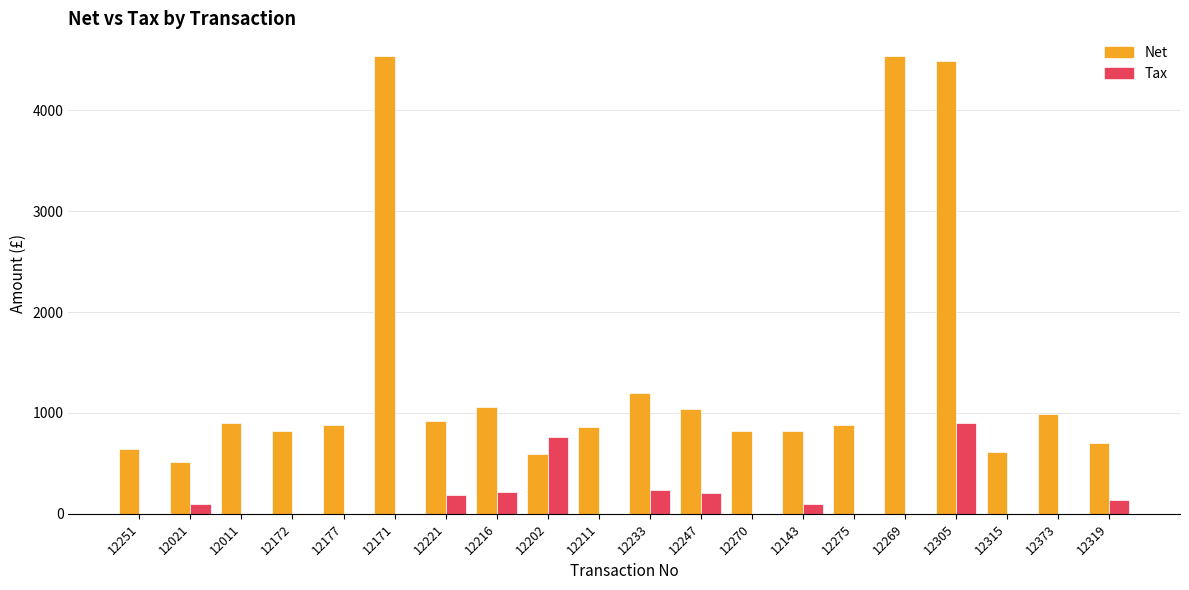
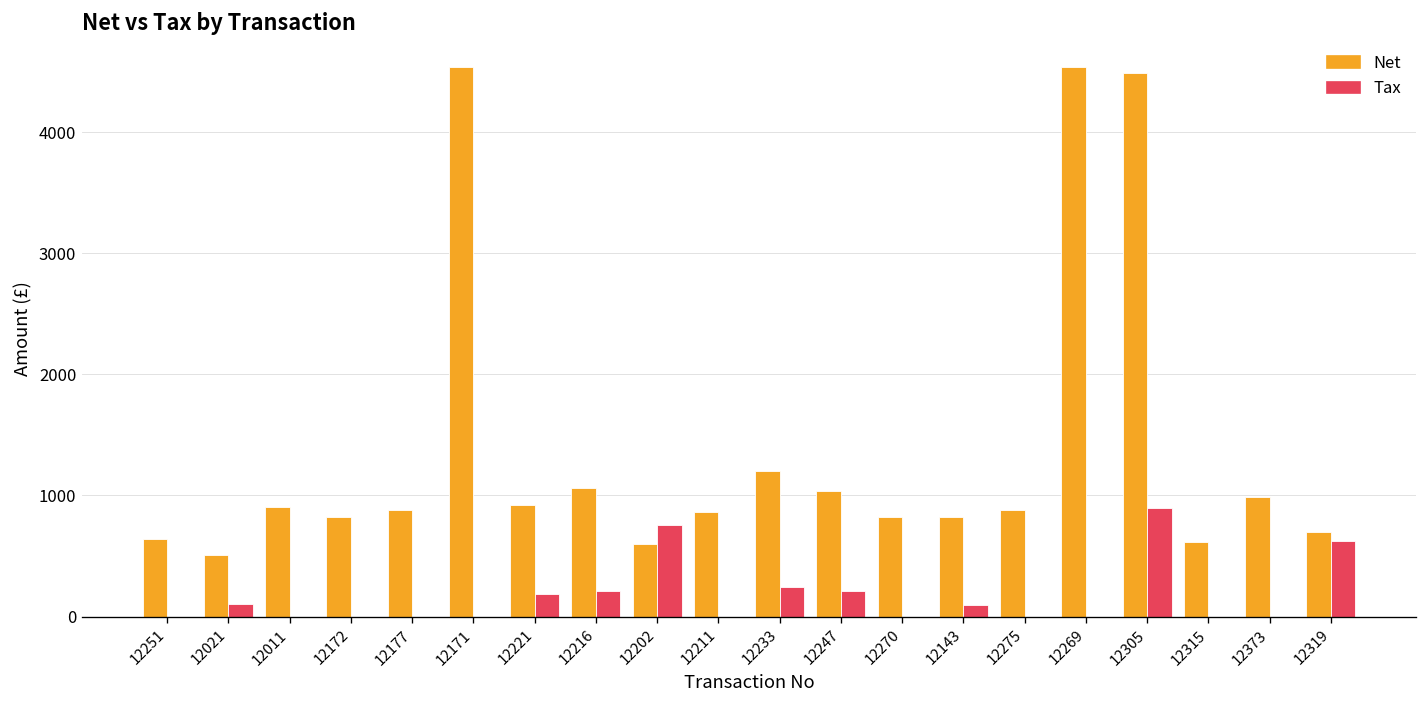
Tax, 12319: 140 -> 630
